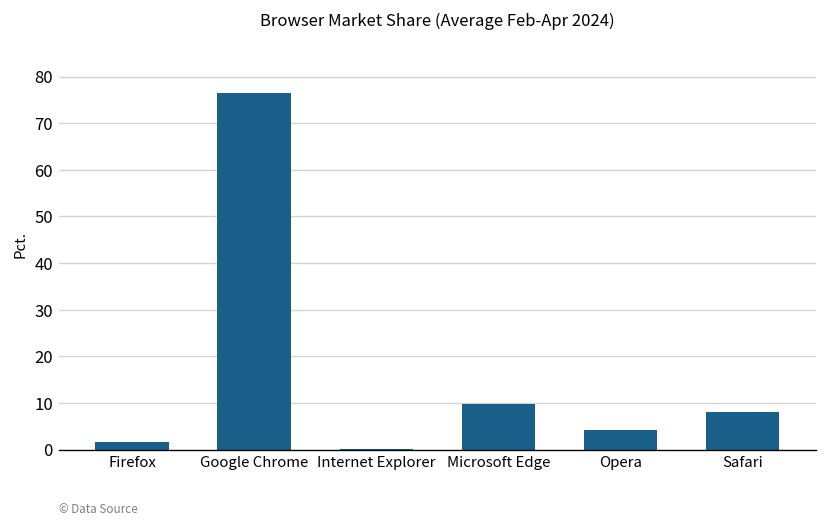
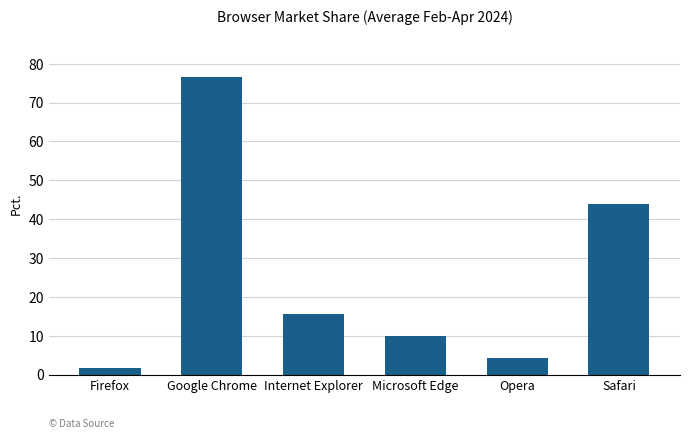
Internet Explorer: 0 -> 16
Safari: 8 -> 44
